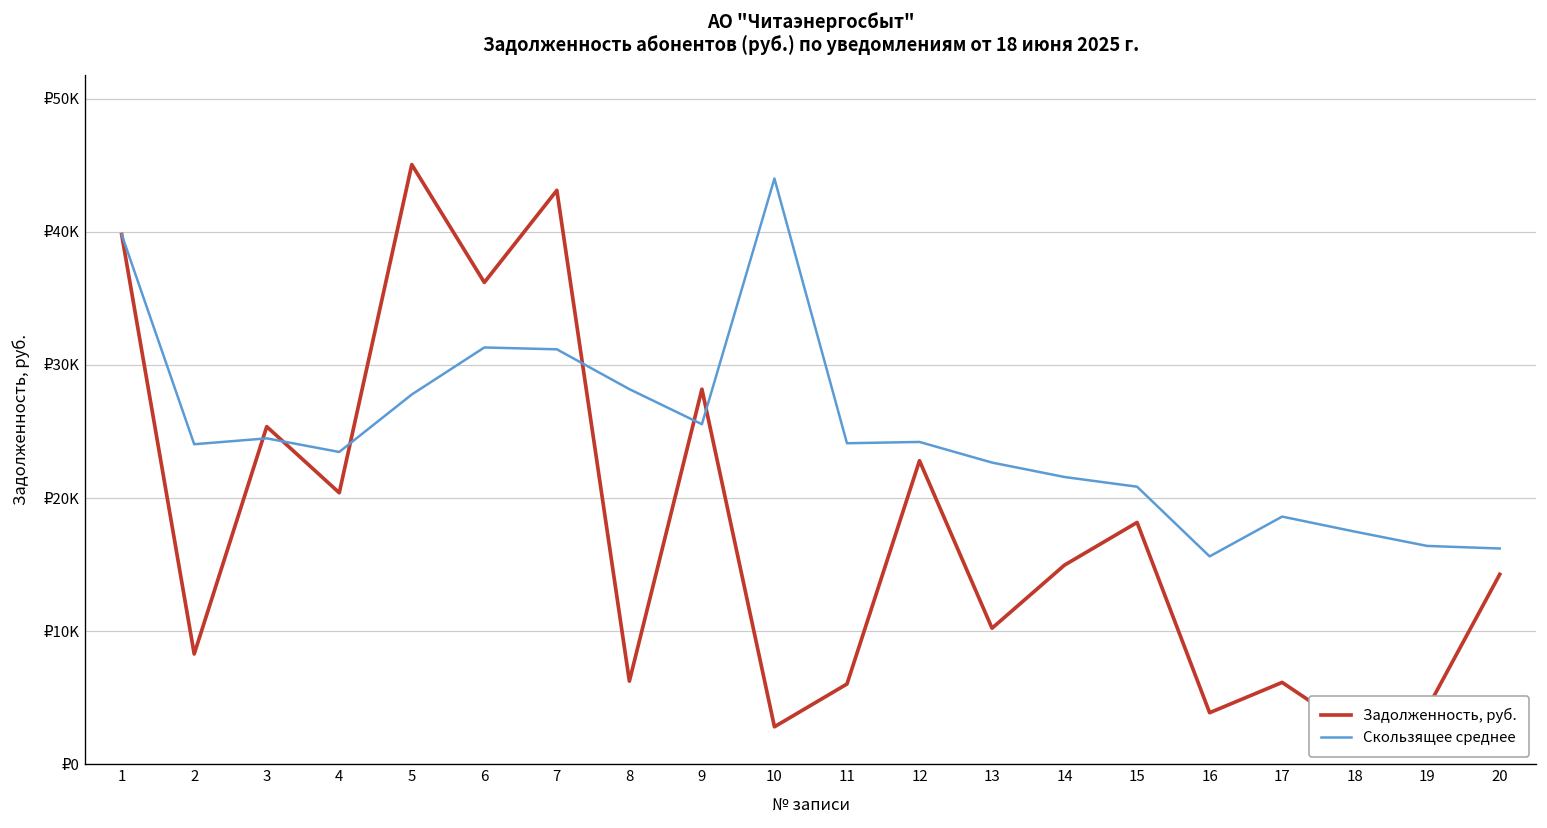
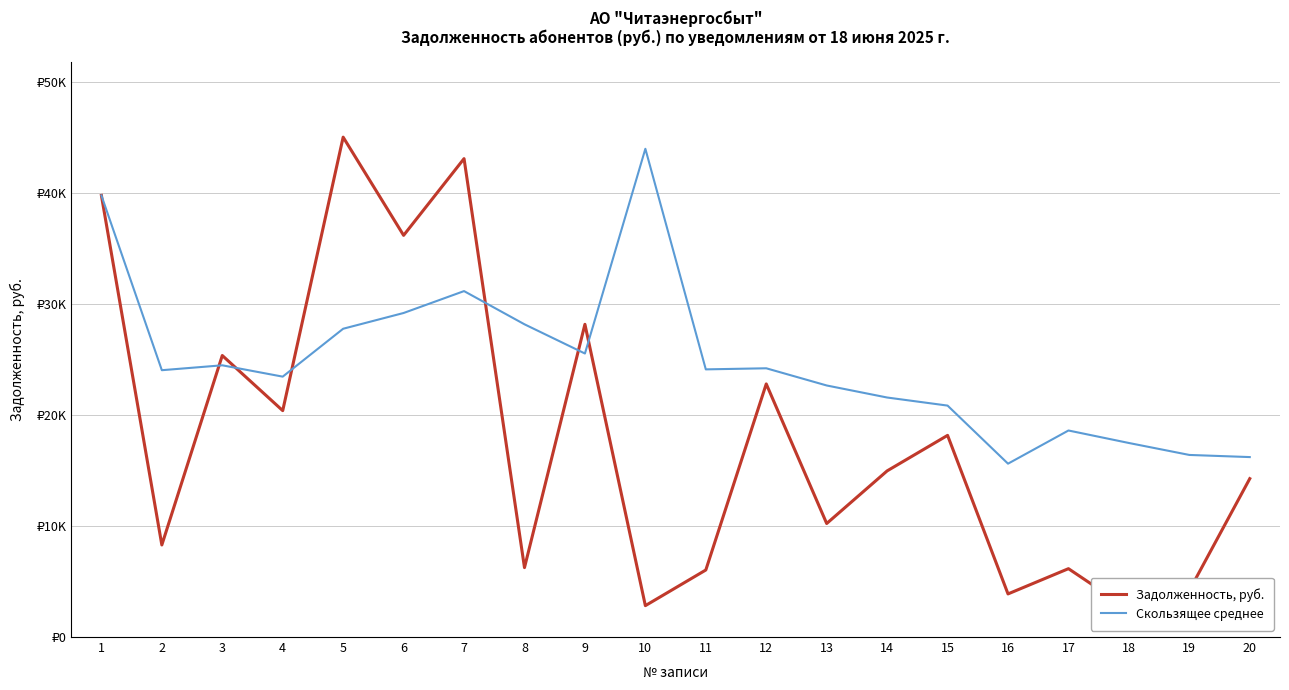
Скользящее среднее, 6: ₽31300 -> ₽29200
